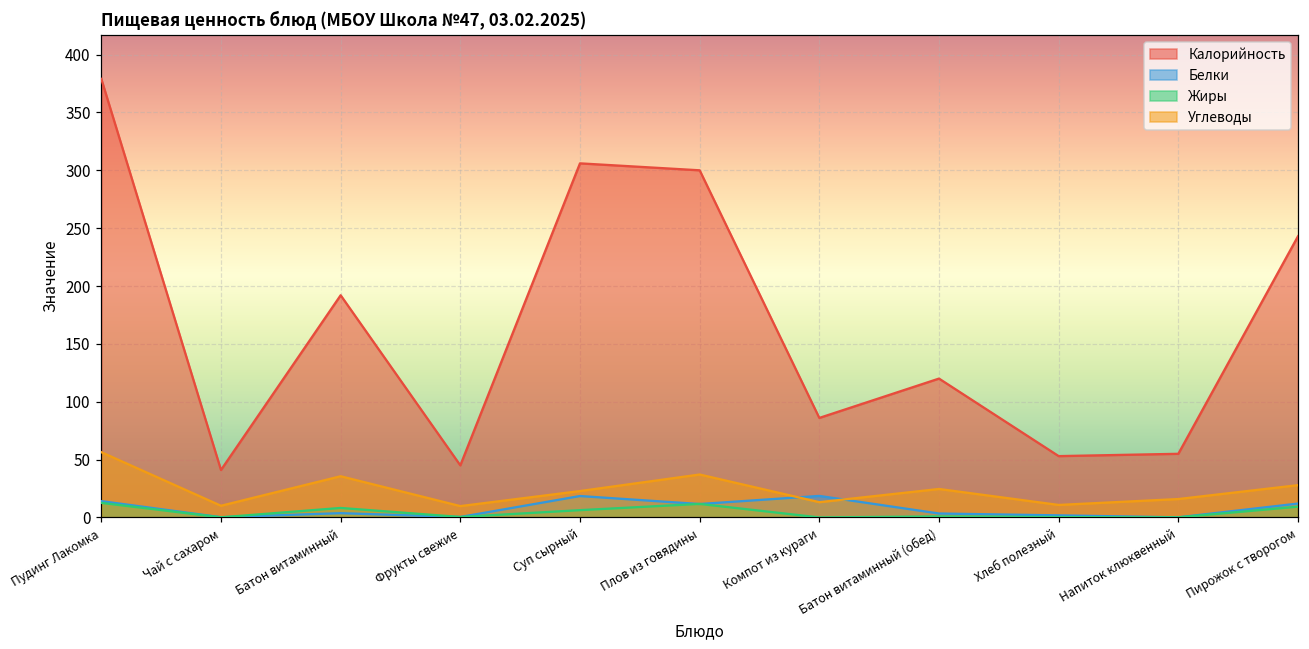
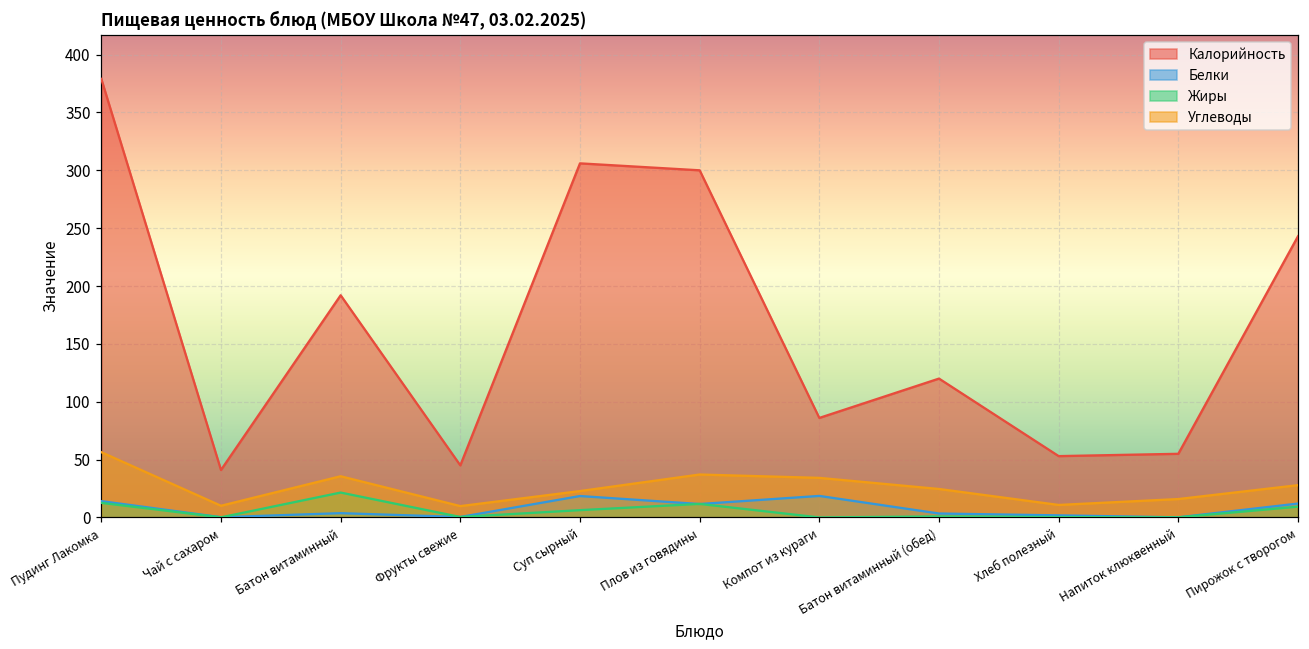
Жиры, Батон витаминный: 8 -> 22
Углеводы, Компот из кураги: 13 -> 34
